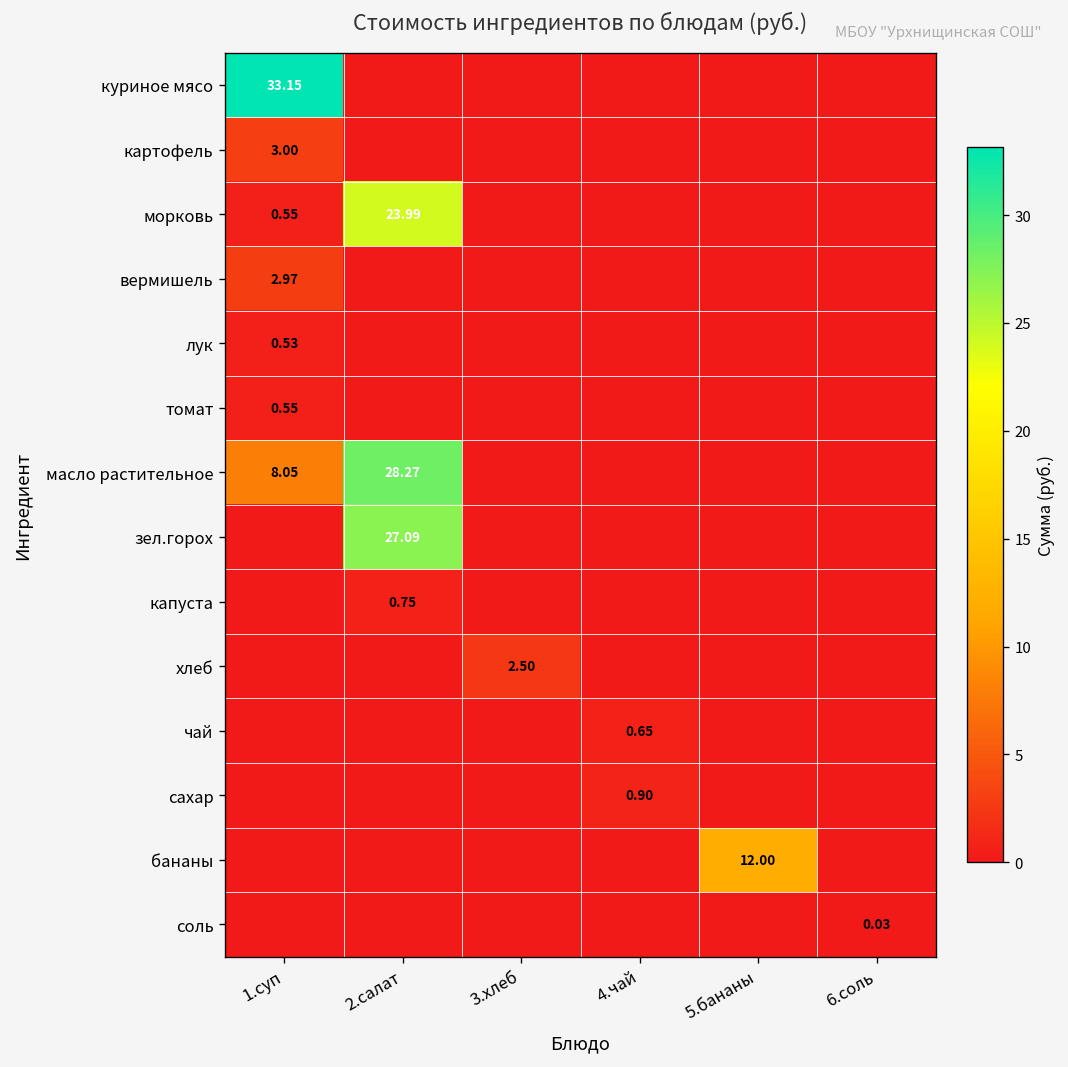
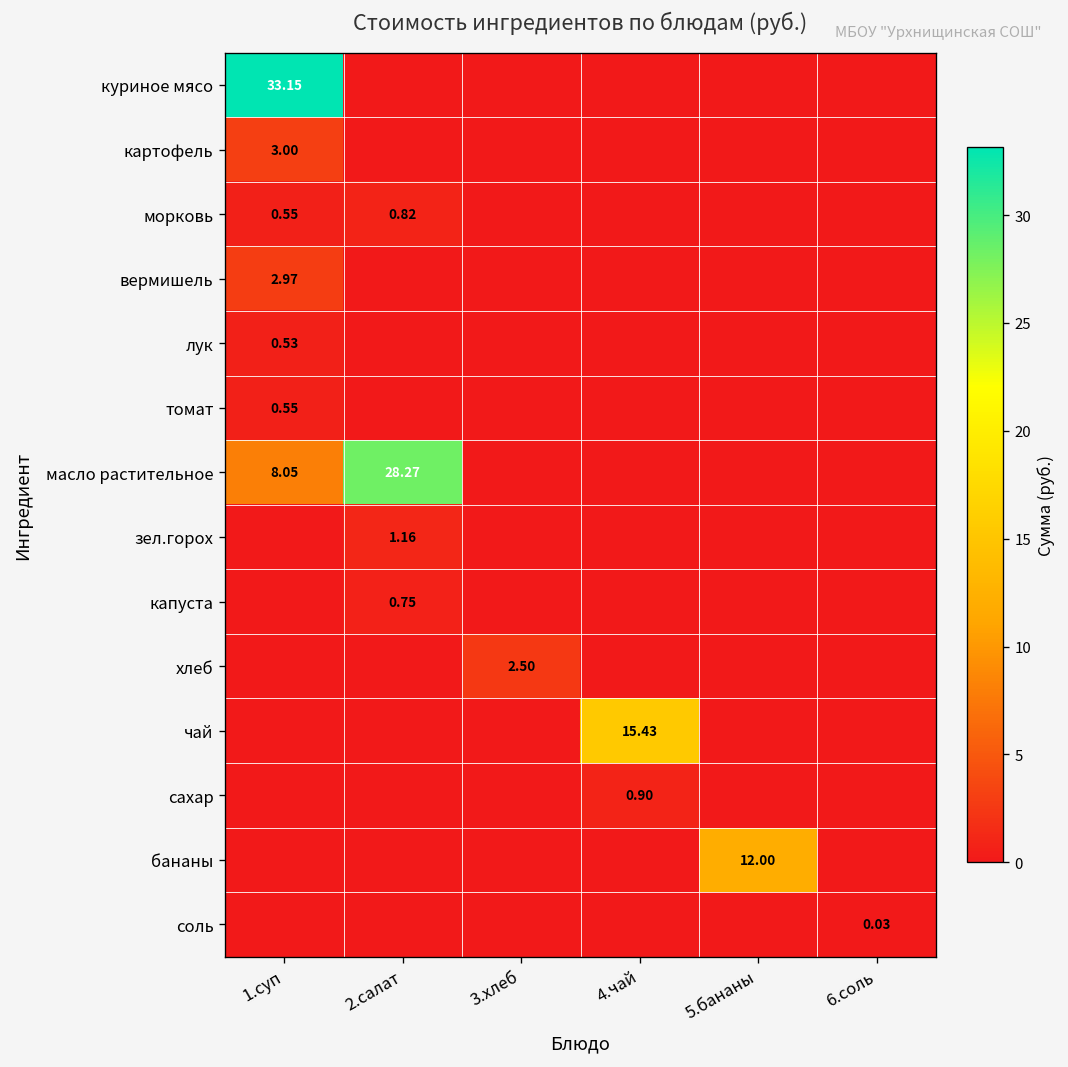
морковь, 2.салат: 23.99 -> 0.82
зел.горох, 2.салат: 27.09 -> 1.16
чай, 4.чай: 0.65 -> 15.43
